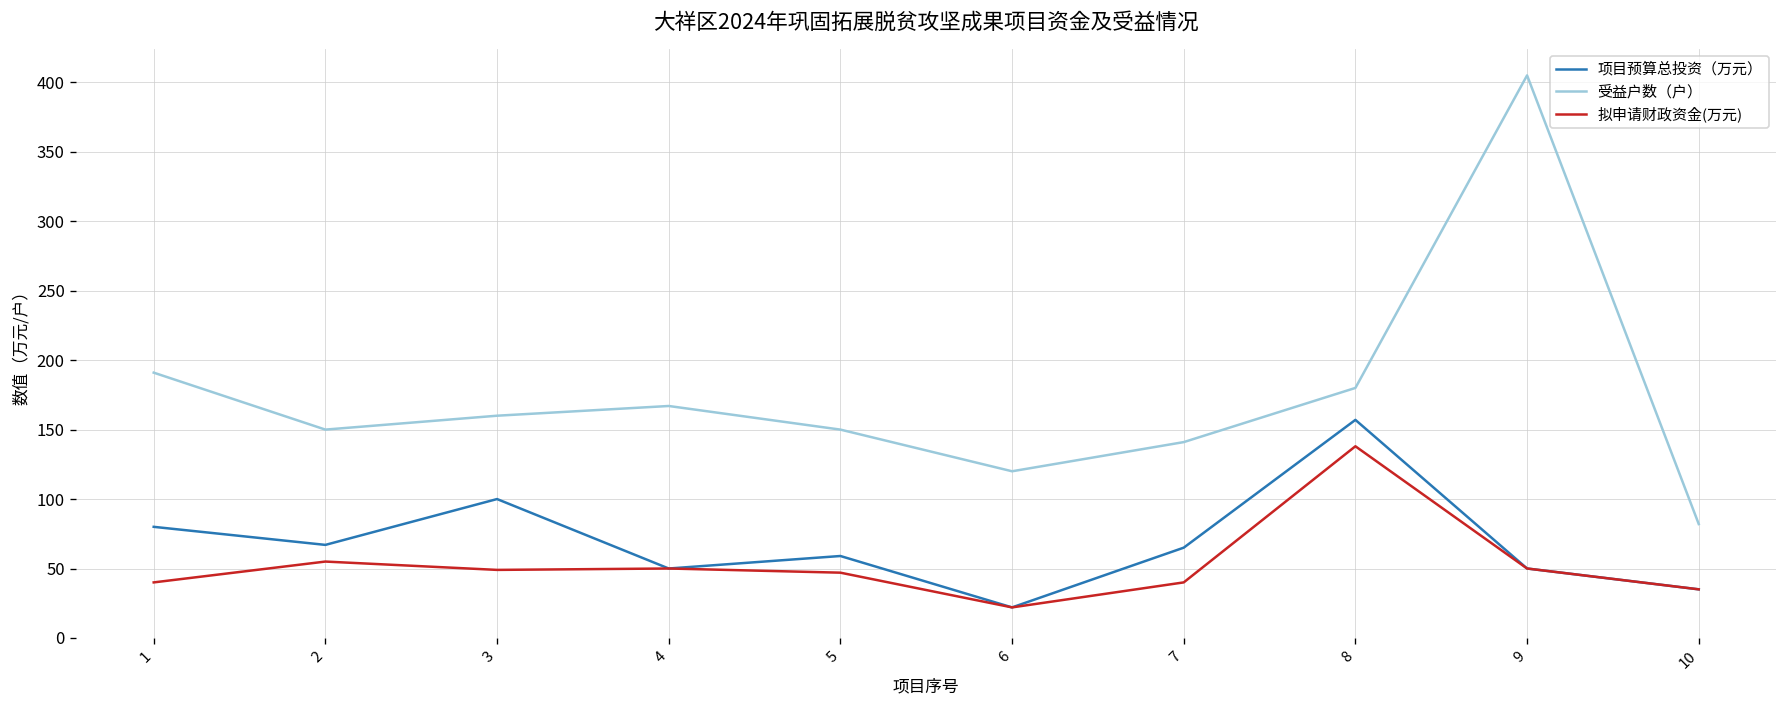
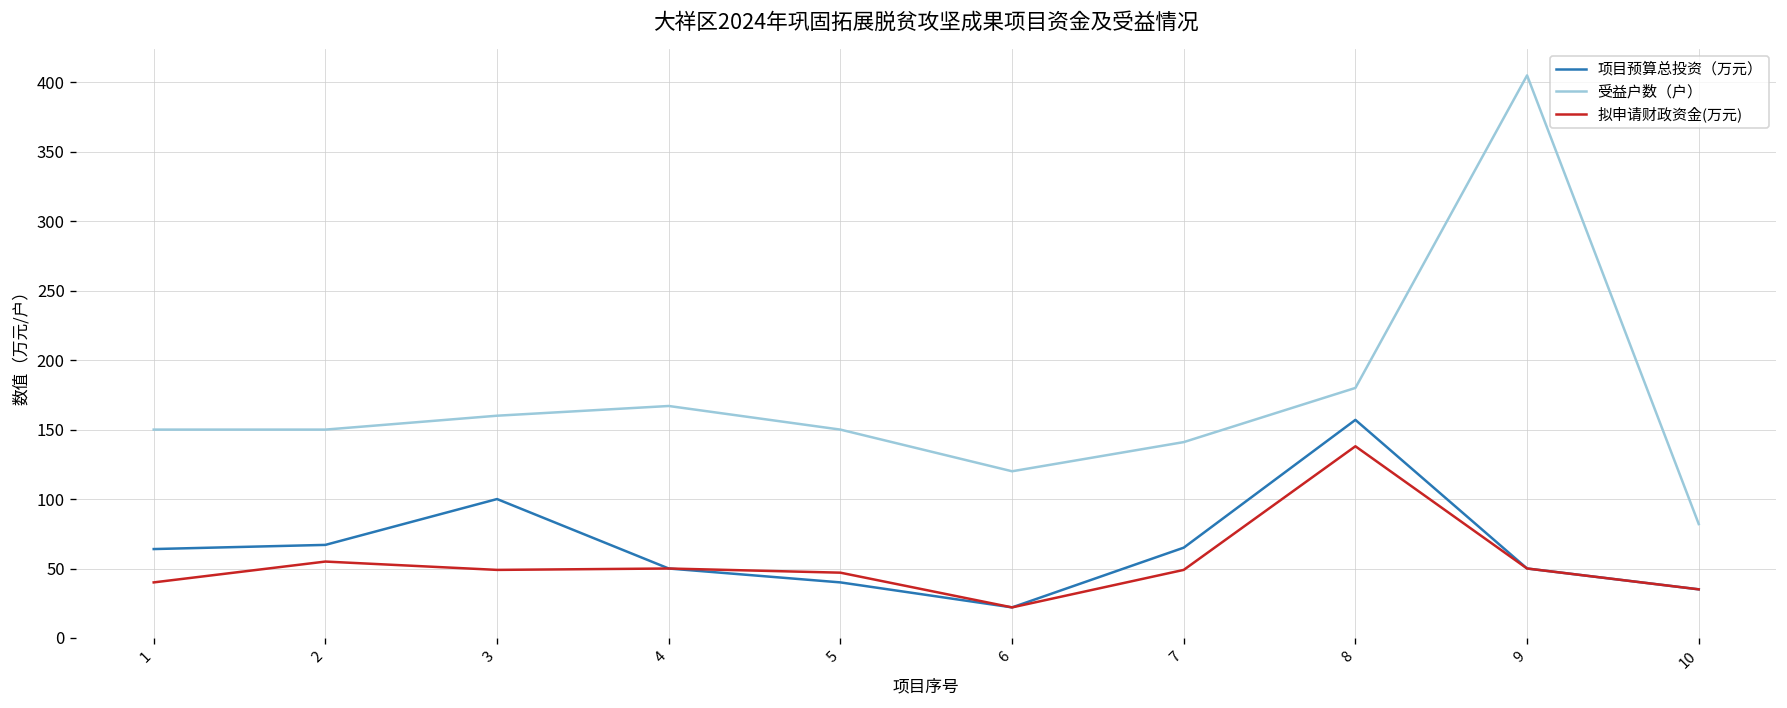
项目预算总投资（万元）, 1: 80 -> 64
受益户数（户）, 1: 191 -> 150
项目预算总投资（万元）, 5: 59 -> 40
拟申请财政资金(万元), 7: 40 -> 49
